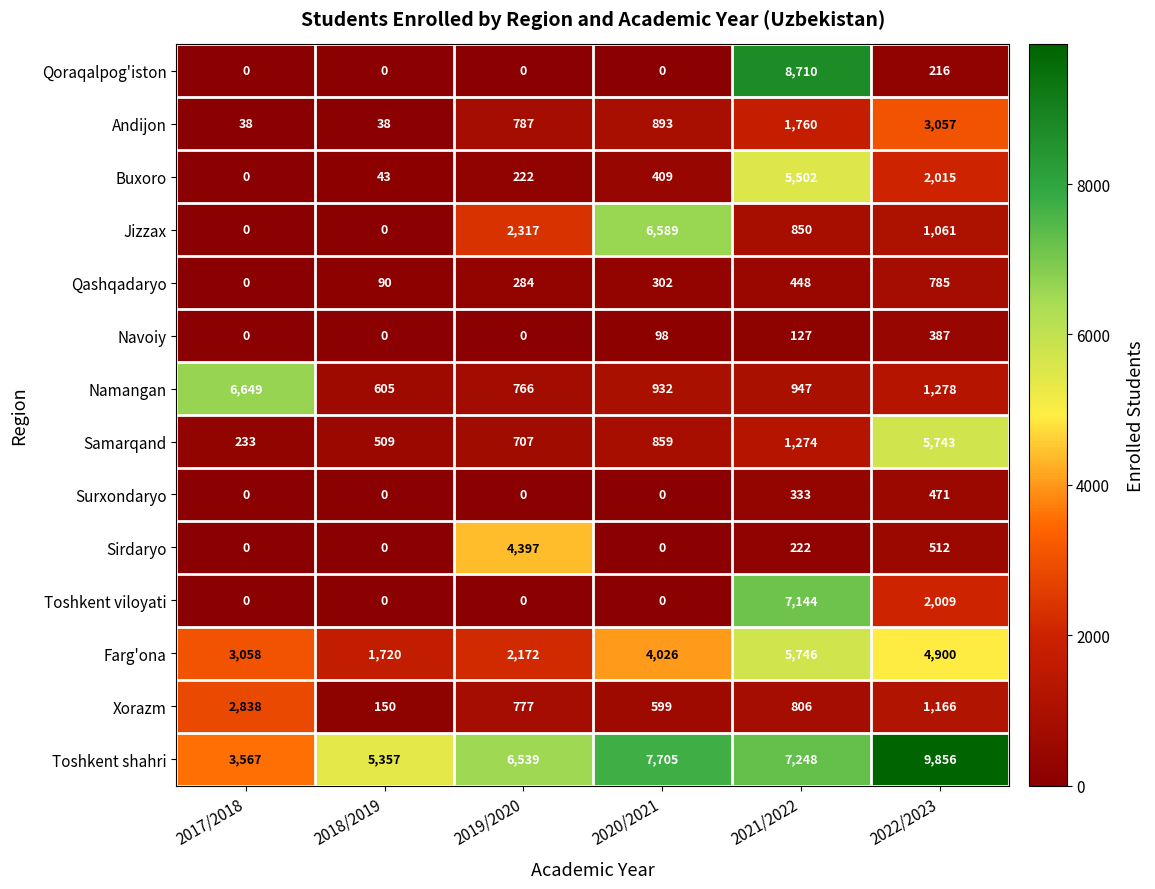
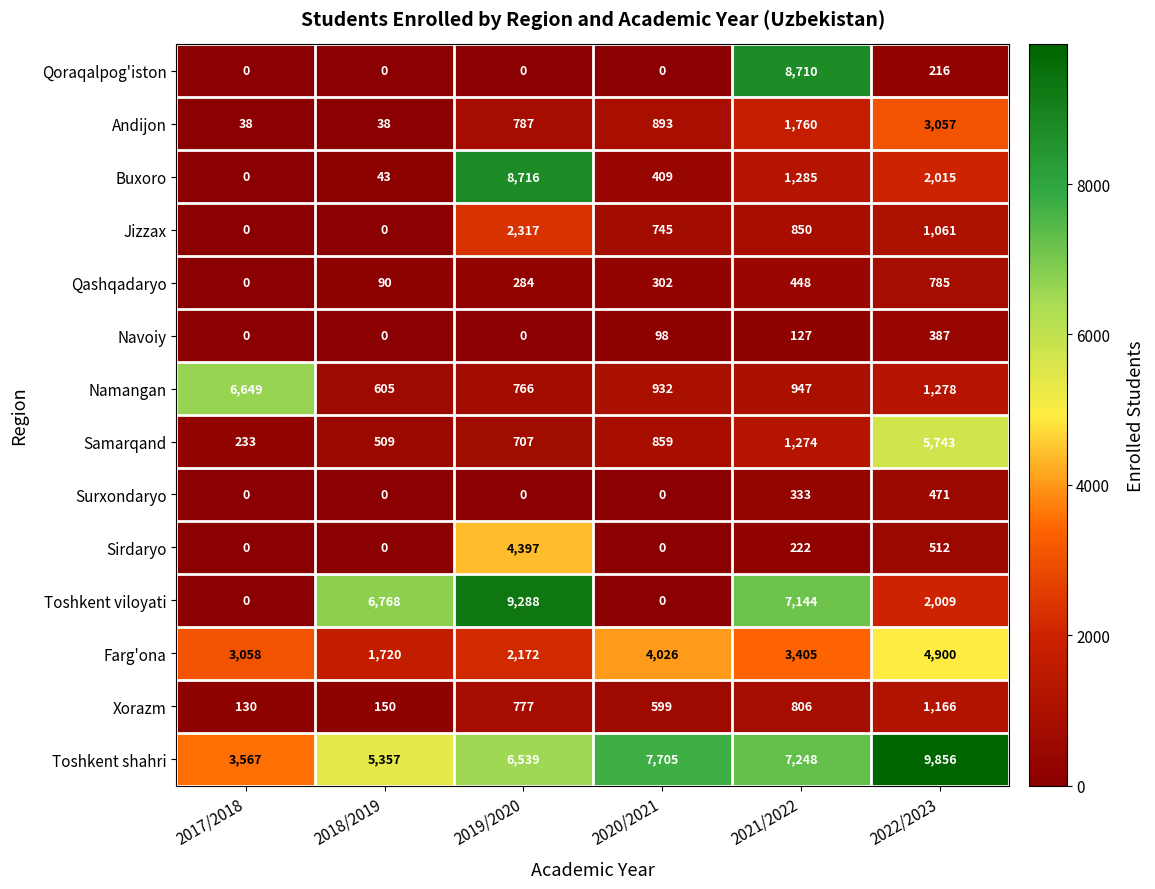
Buxoro, 2019/2020: 222 -> 8,716
Buxoro, 2021/2022: 5,502 -> 1,285
Jizzax, 2020/2021: 6,589 -> 745
Toshkent viloyati, 2018/2019: 0 -> 6,768
Toshkent viloyati, 2019/2020: 0 -> 9,288
Farg'ona, 2021/2022: 5,746 -> 3,405
Xorazm, 2017/2018: 2,838 -> 130
